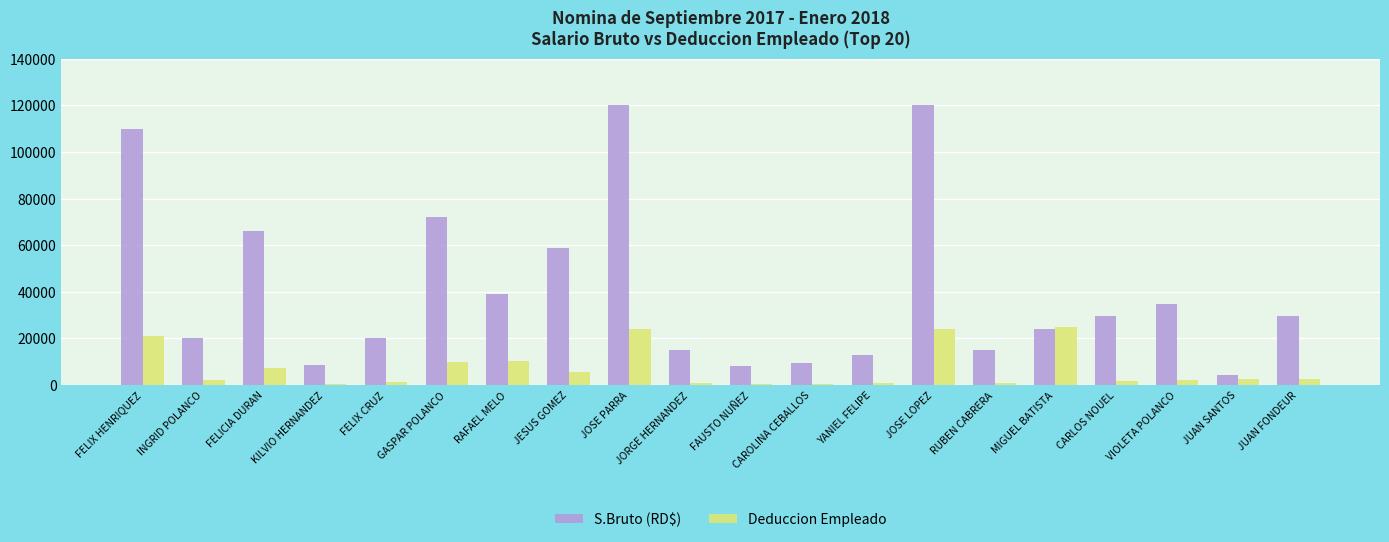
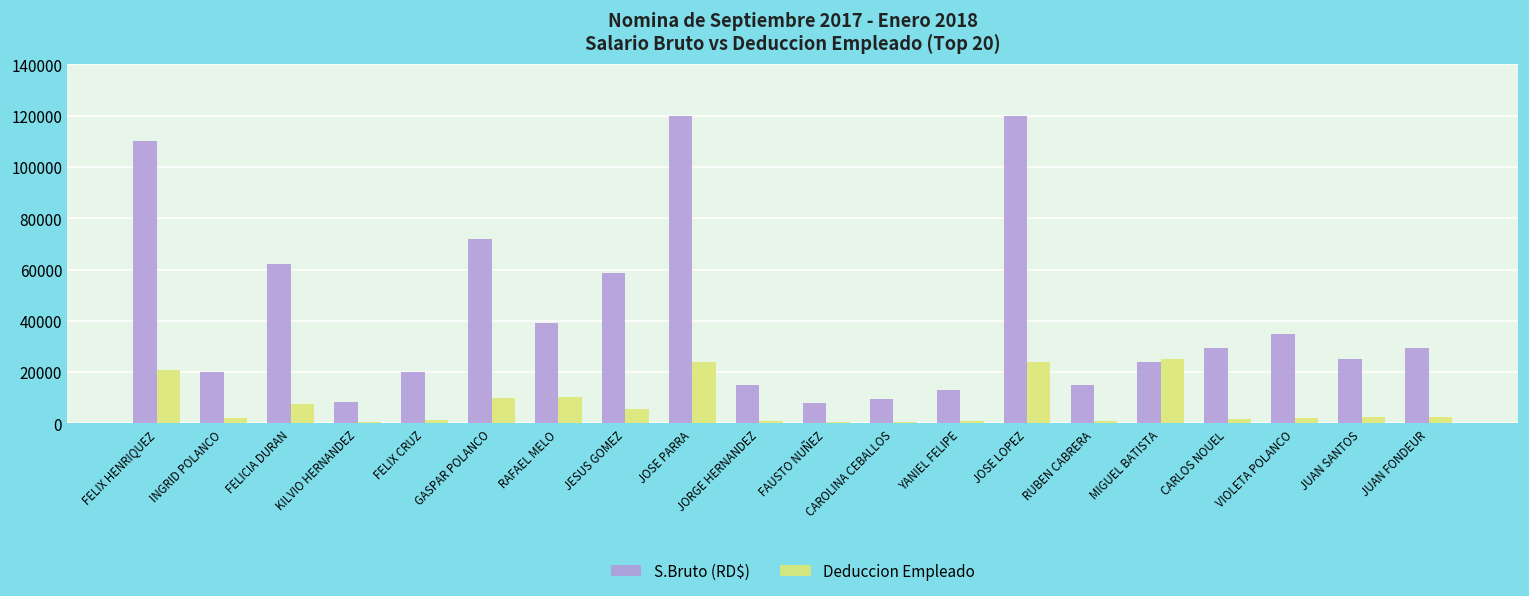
S.Bruto (RD$), FELICIA DURAN: 66000 -> 62000
S.Bruto (RD$), JUAN SANTOS: 4000 -> 25000
